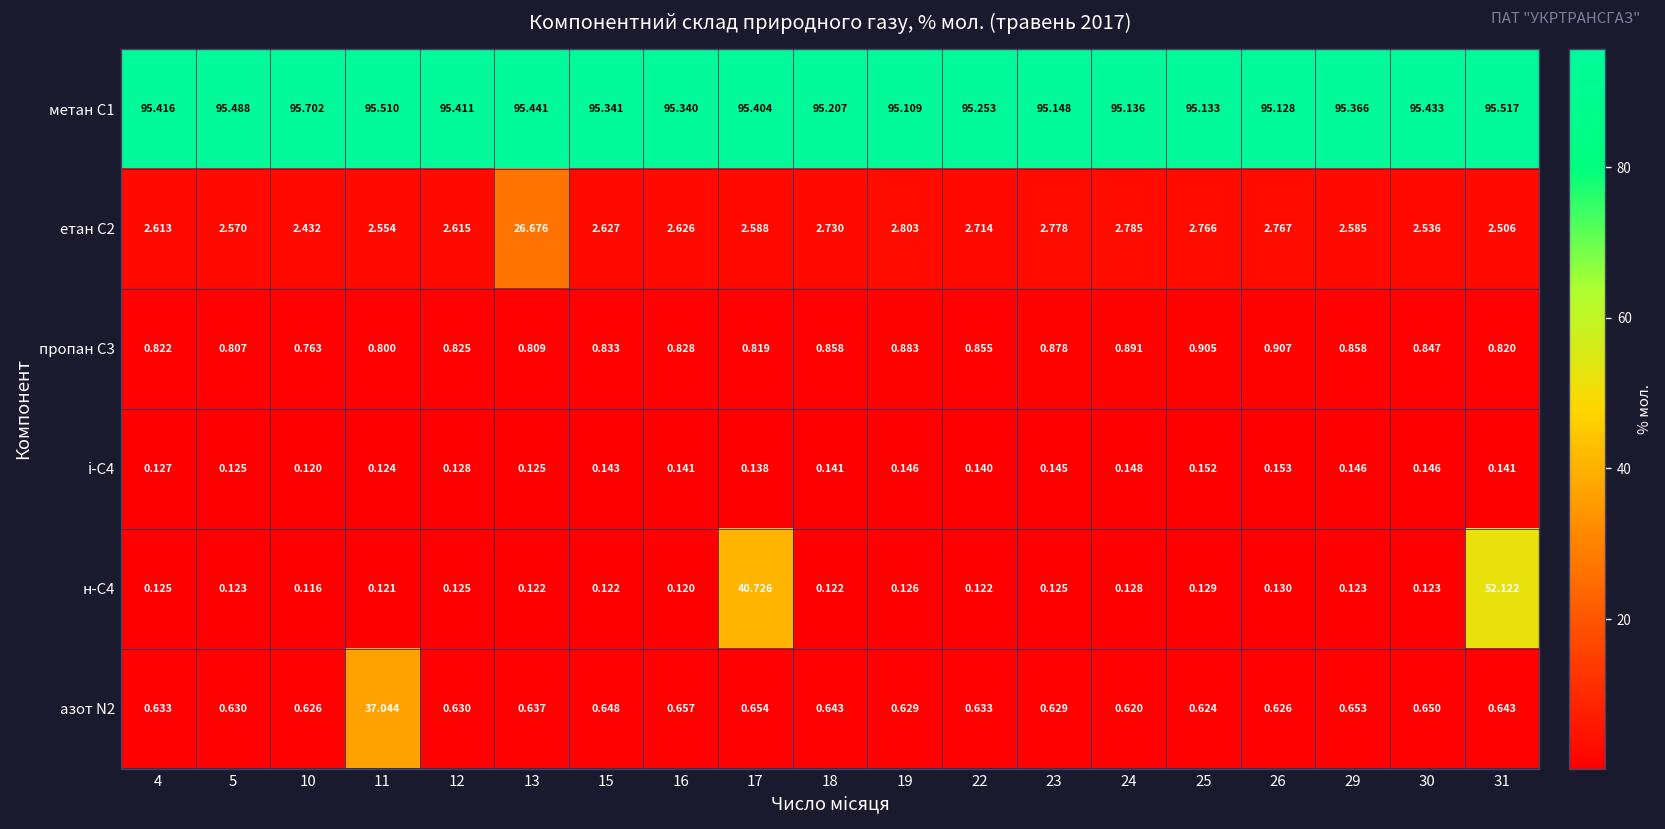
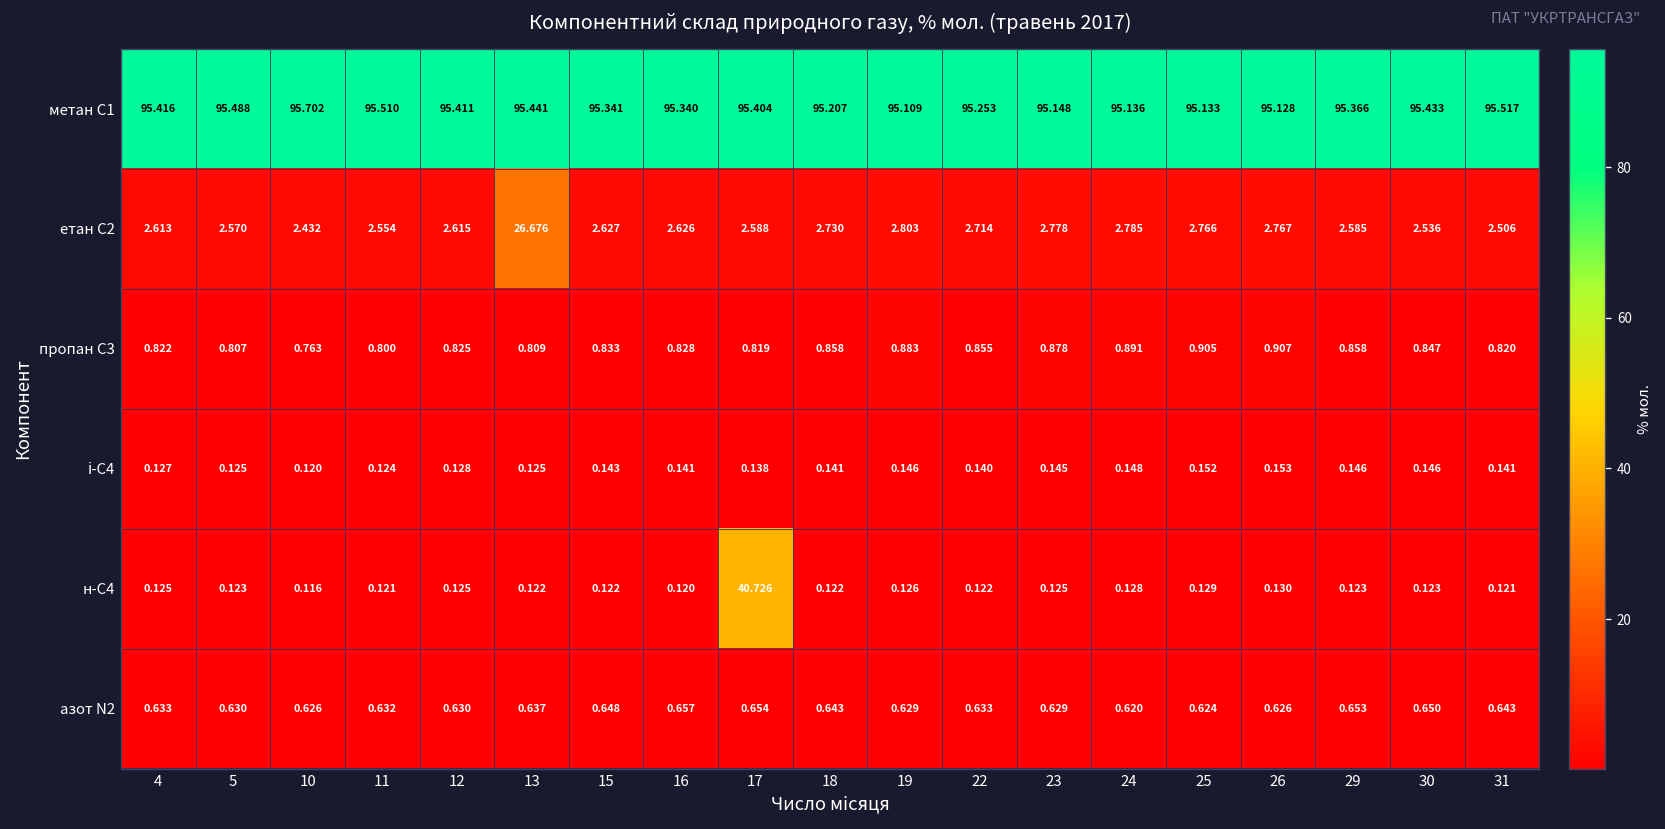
н-С4, 31: 52.122 -> 0.121
азот N2, 11: 37.044 -> 0.632
